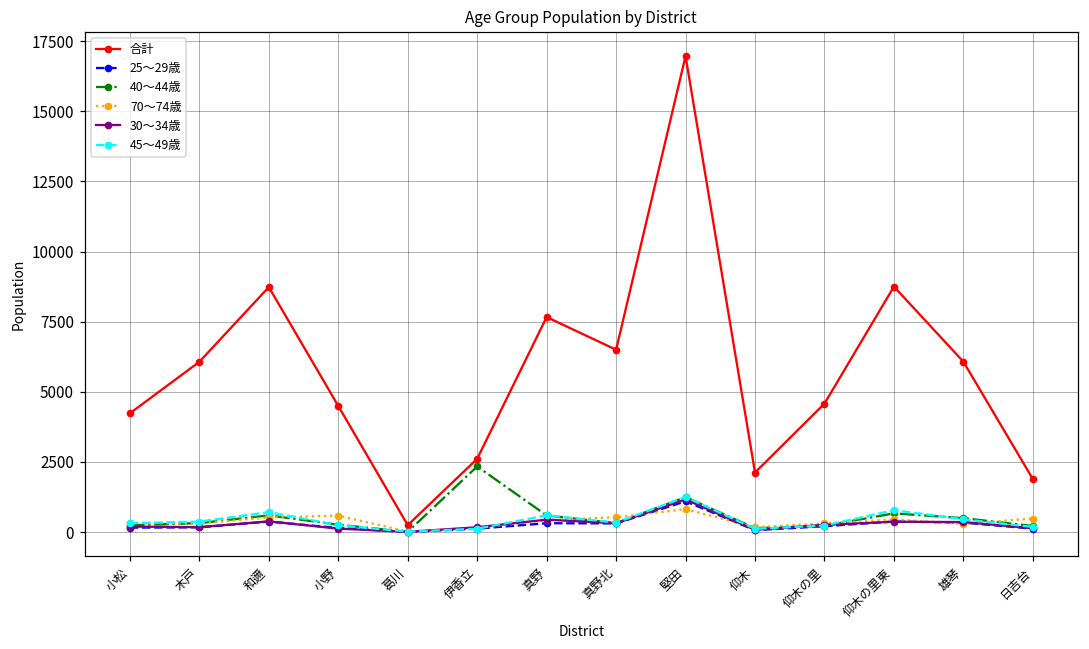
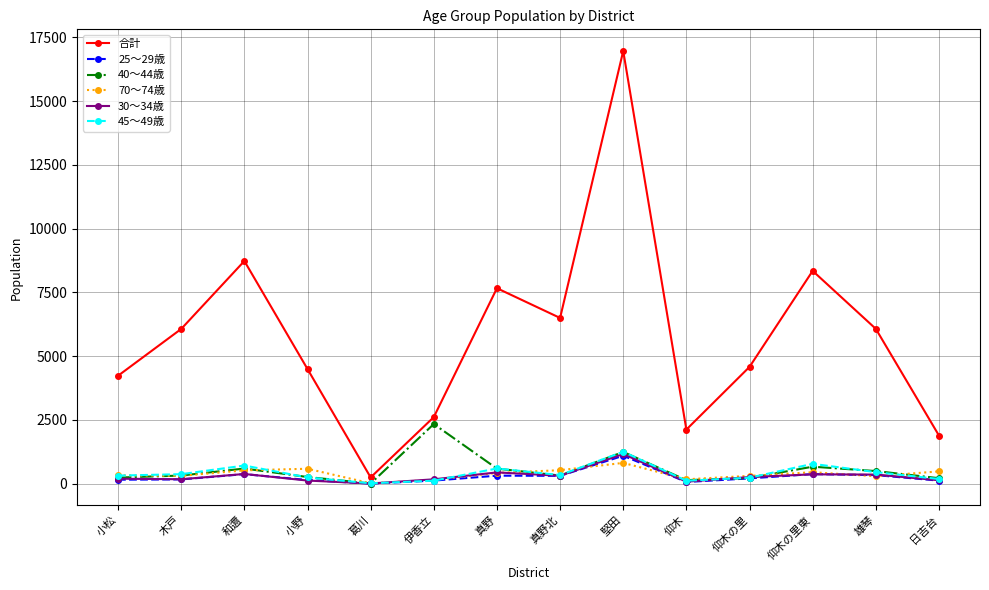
合計, 仰木の里東: 8800 -> 8300
